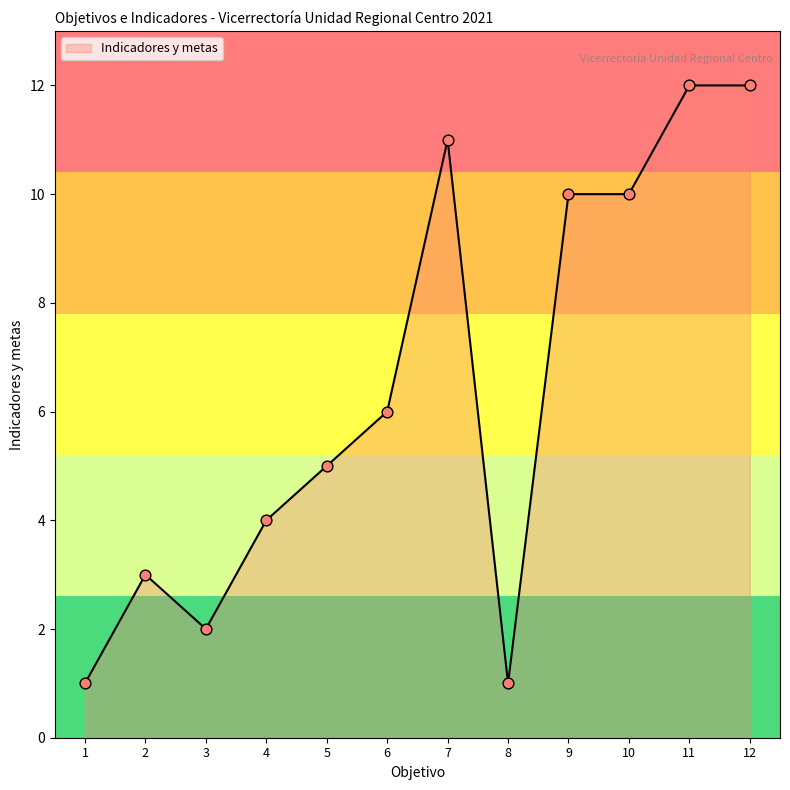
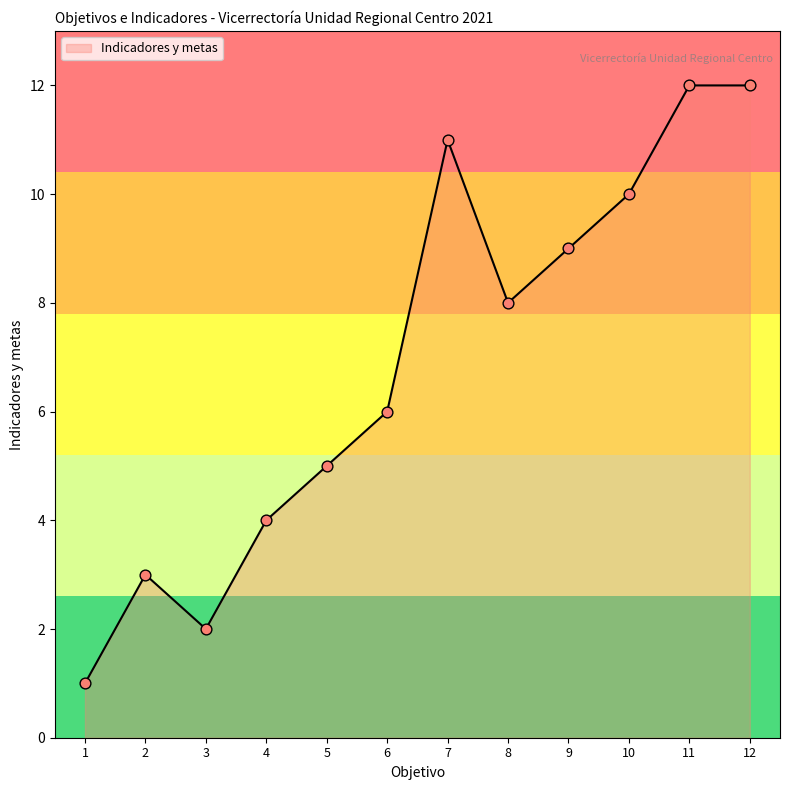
8: 1 -> 8
9: 10 -> 9
